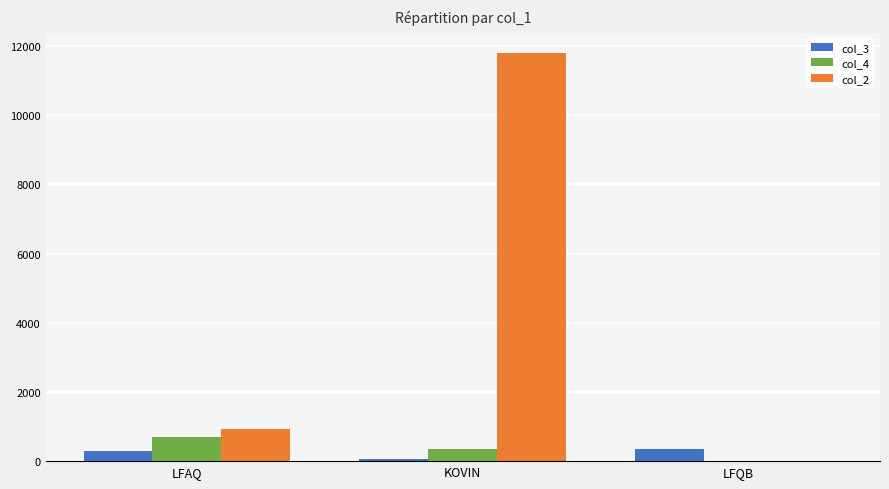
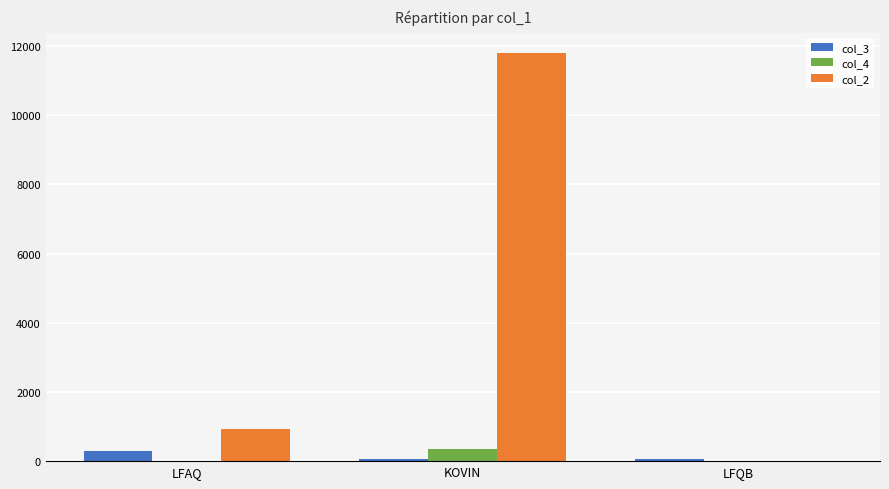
col_4, LFAQ: 700 -> 0
col_3, LFQB: 300 -> 0
